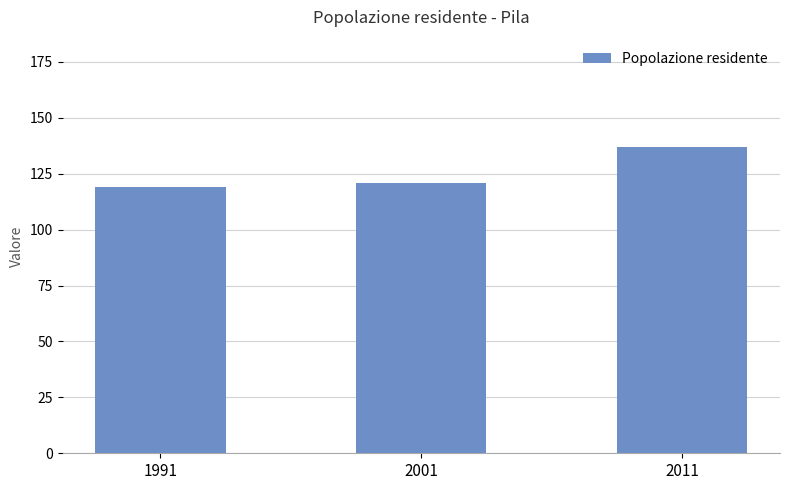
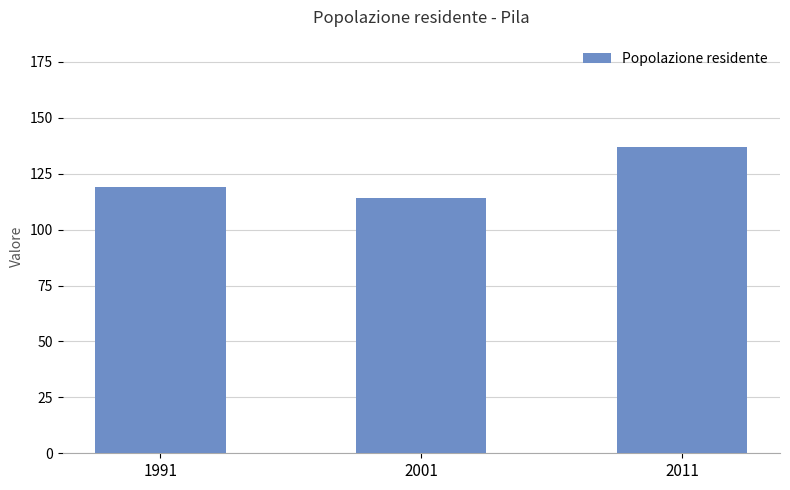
2001: 121 -> 114
